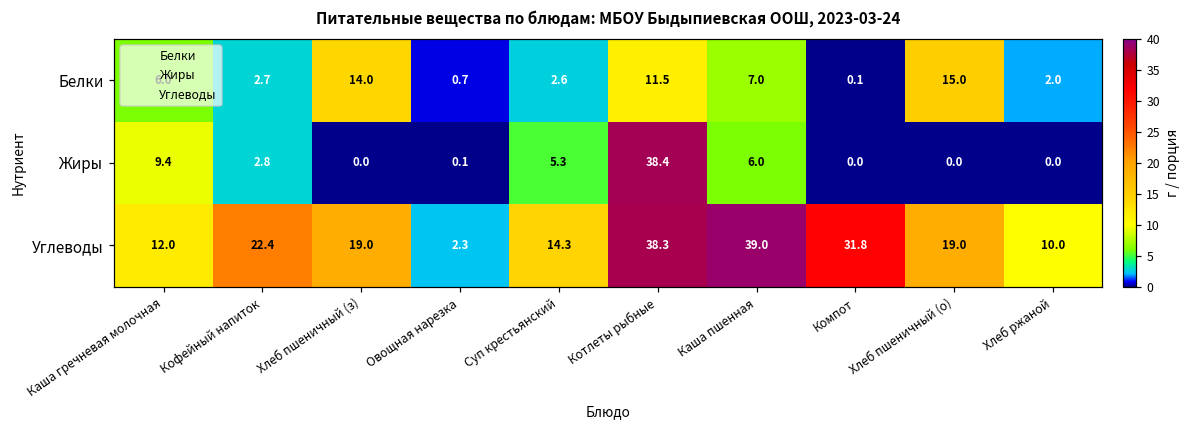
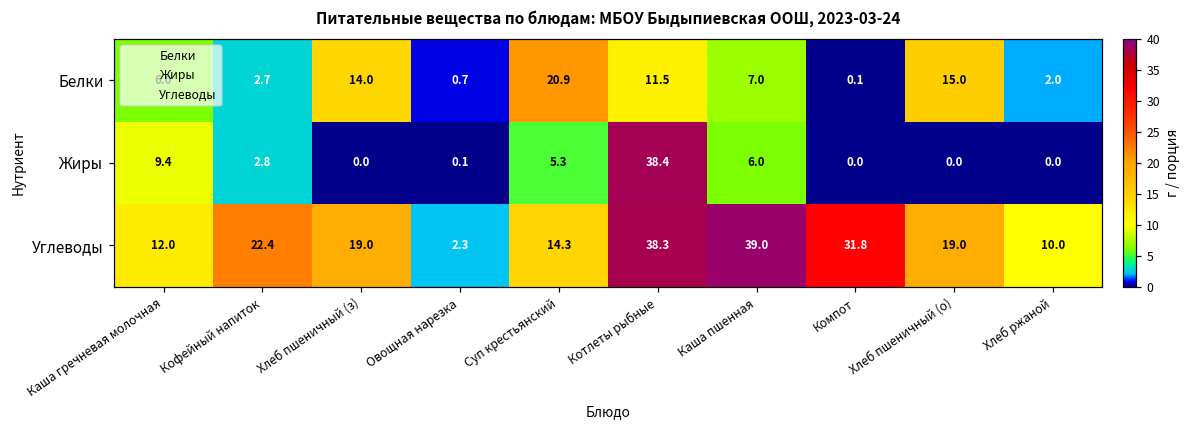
Белки, Суп крестьянский: 2.6 -> 20.9
